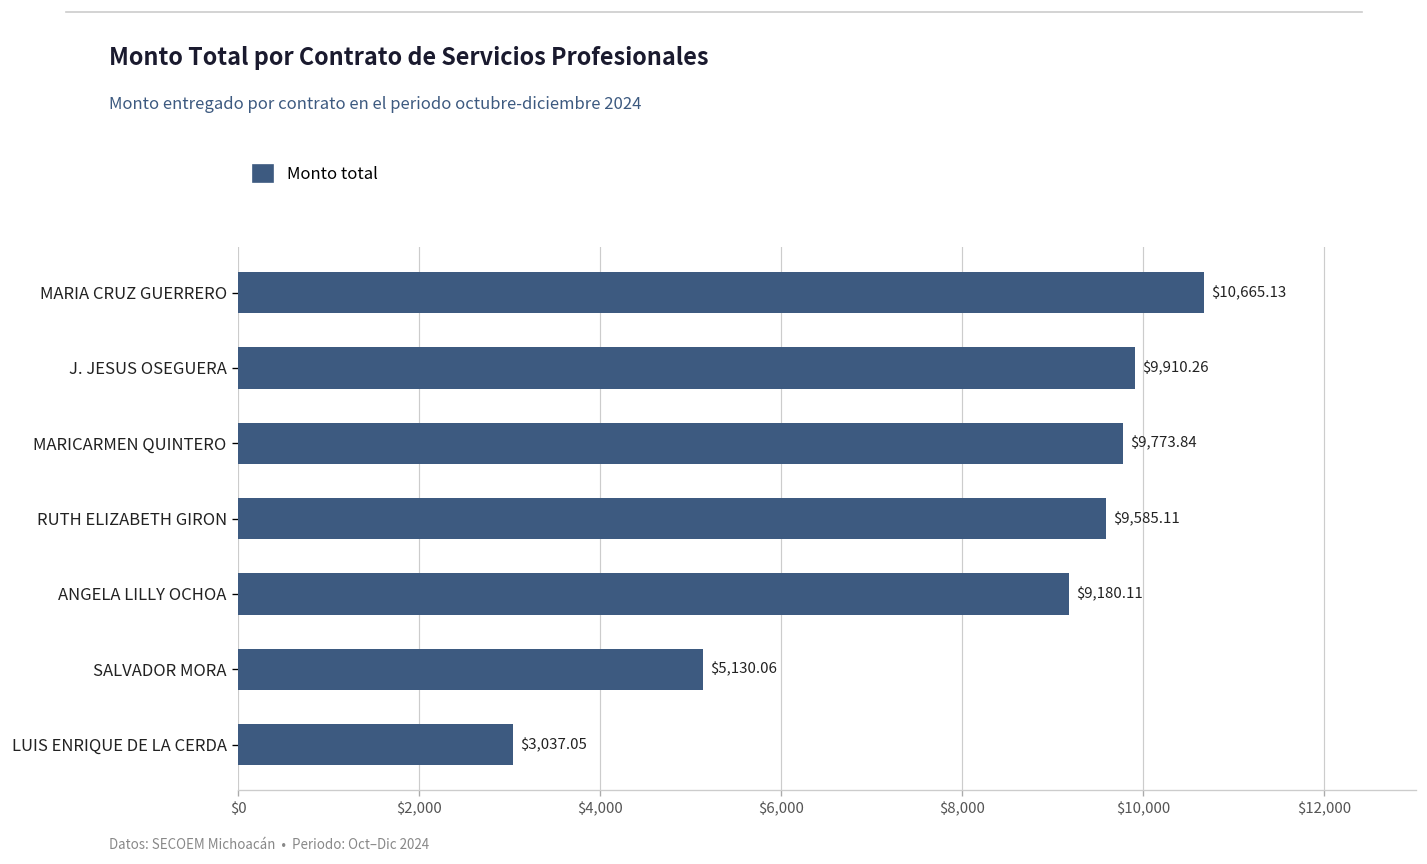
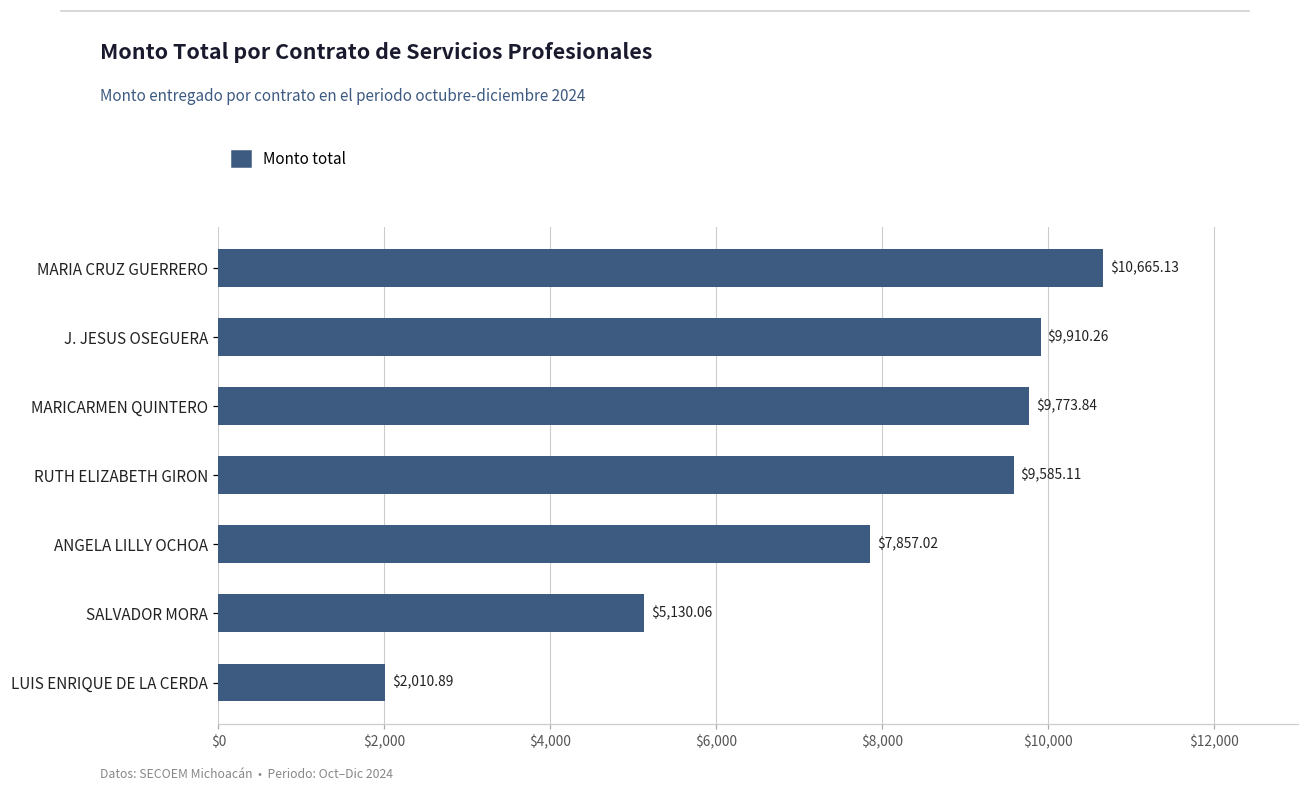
ANGELA LILLY OCHOA: $9,180.11 -> $7,857.02
LUIS ENRIQUE DE LA CERDA: $3,037.05 -> $2,010.89
